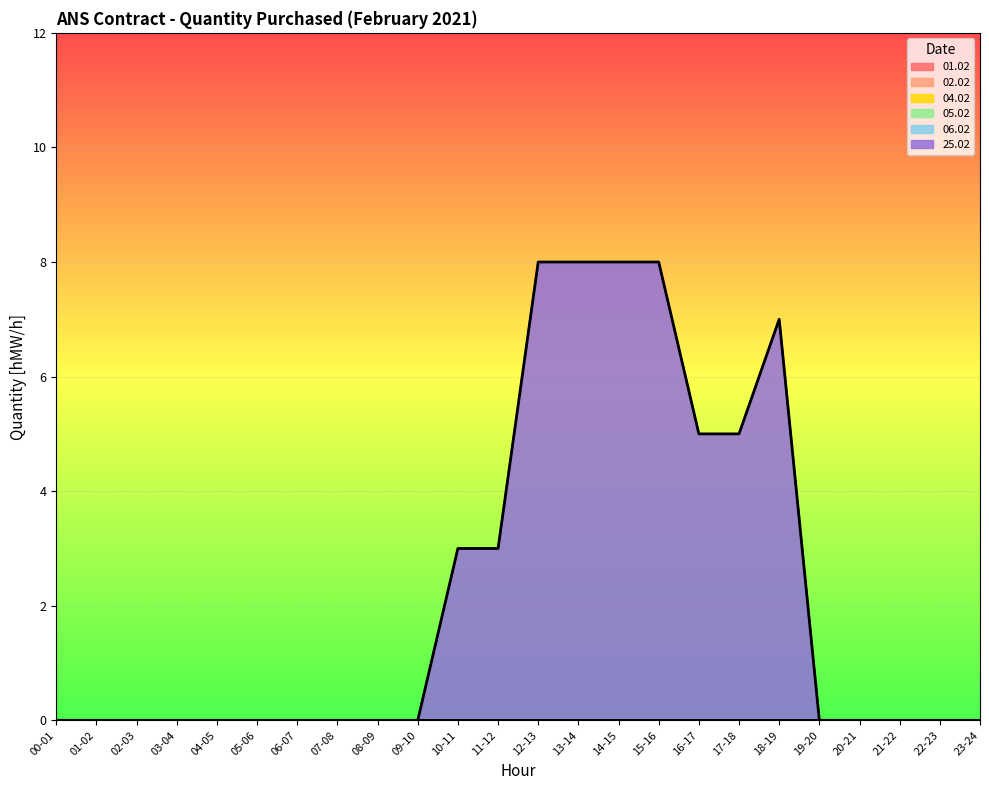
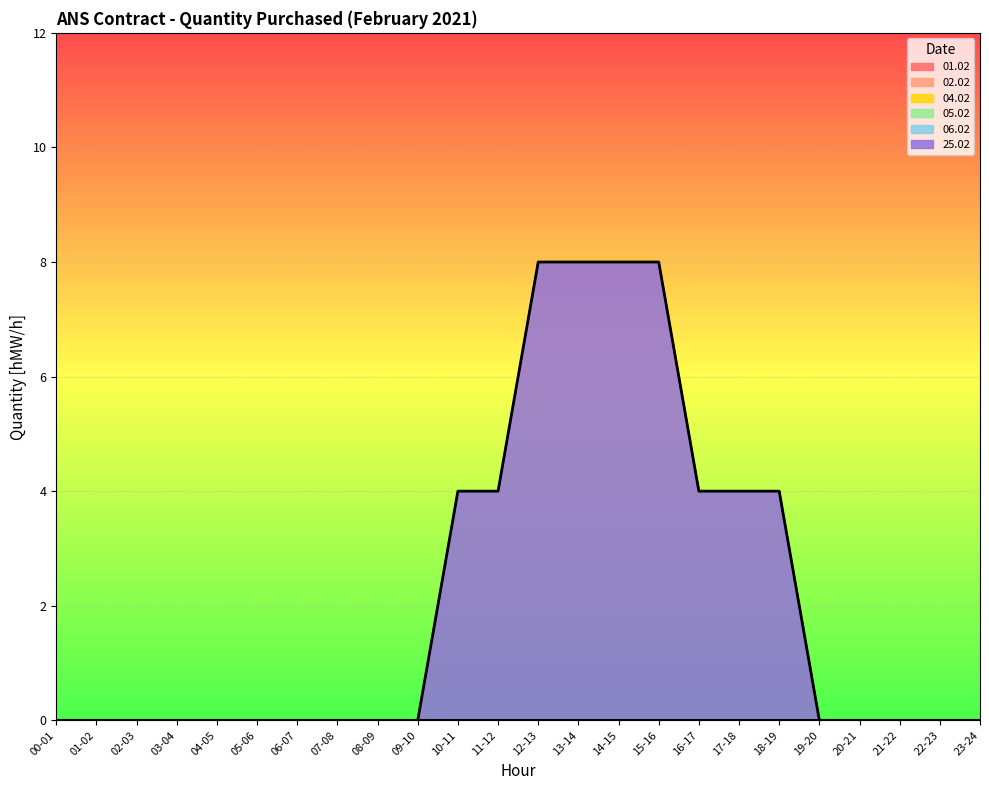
25.02, 10-11: 3 -> 4
25.02, 11-12: 3 -> 4
25.02, 16-17: 5 -> 4
25.02, 17-18: 5 -> 4
25.02, 18-19: 7 -> 4
